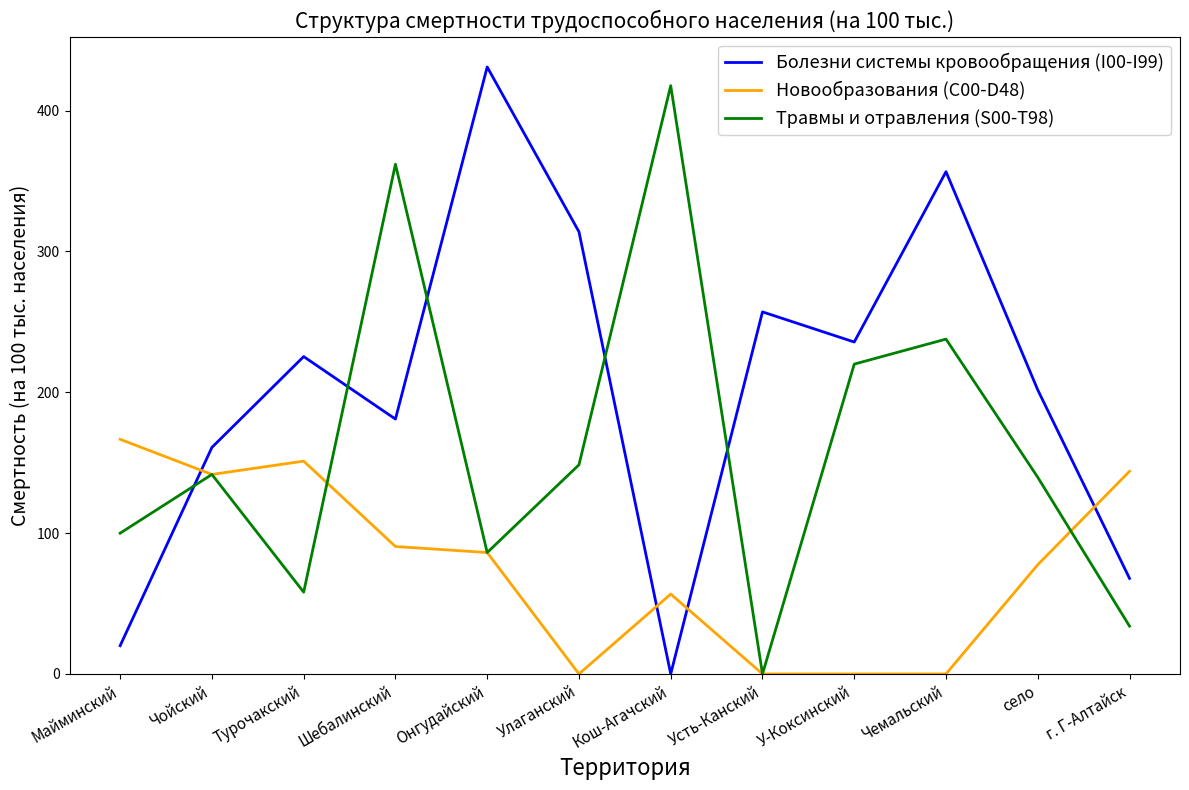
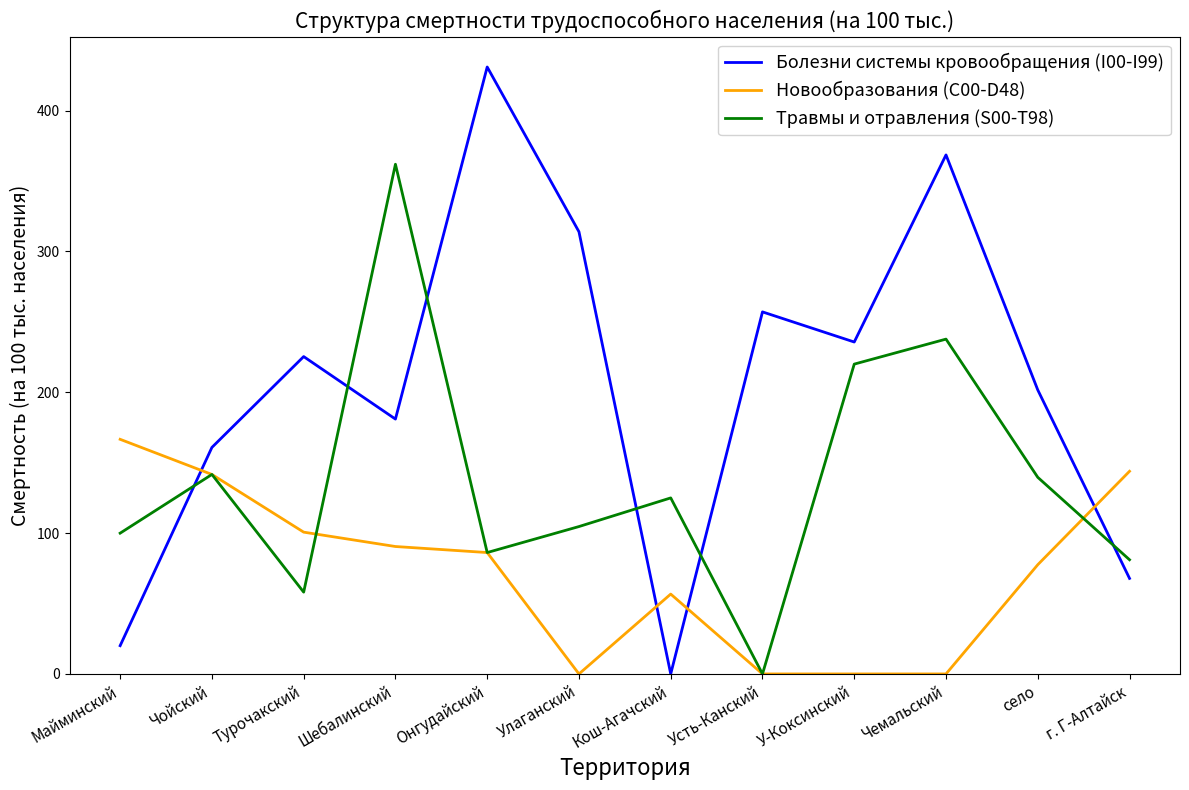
Новообразования (C00-D48), Турочакский: 151 -> 101
Травмы и отравления (S00-T98), Улаганский: 148 -> 105
Травмы и отравления (S00-T98), Кош-Агачский: 418 -> 125
Болезни системы кровообращения (I00-I99), Чемальский: 357 -> 369
Травмы и отравления (S00-T98), г. Г-Алтайск: 34 -> 81
